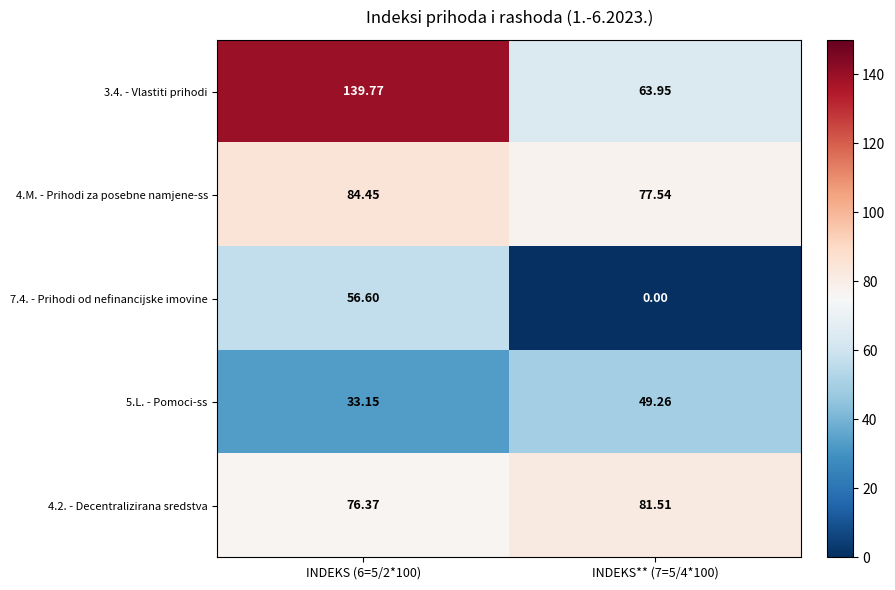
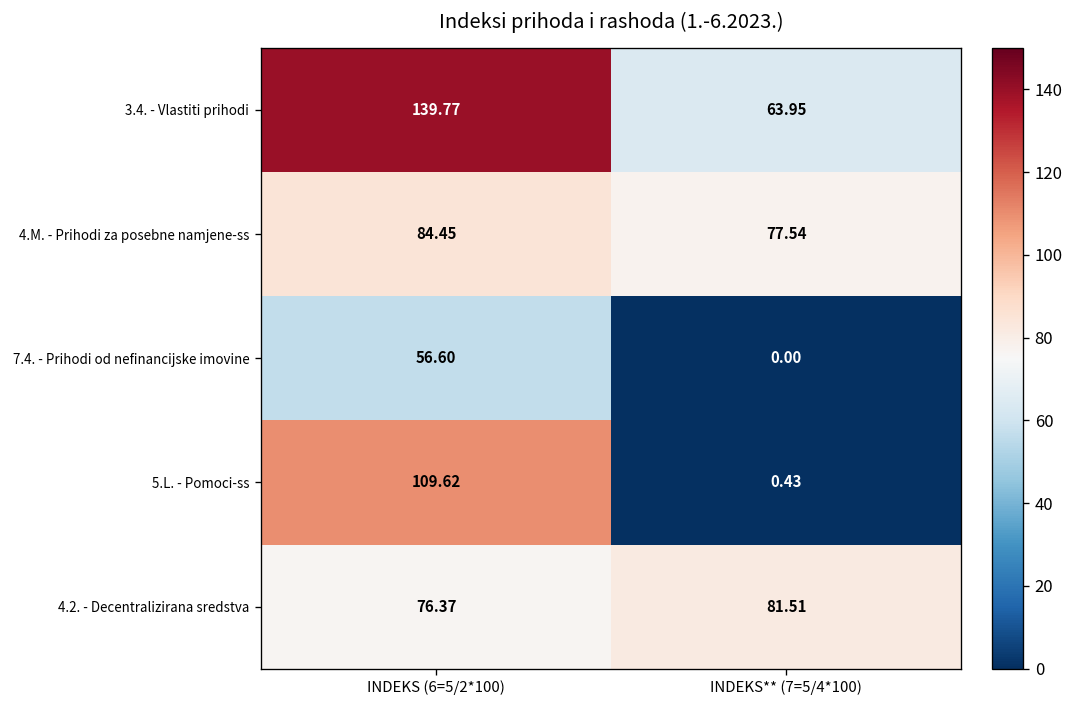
5.L. - Pomoci-ss, INDEKS (6=5/2*100): 33.15 -> 109.62
5.L. - Pomoci-ss, INDEKS** (7=5/4*100): 49.26 -> 0.43
